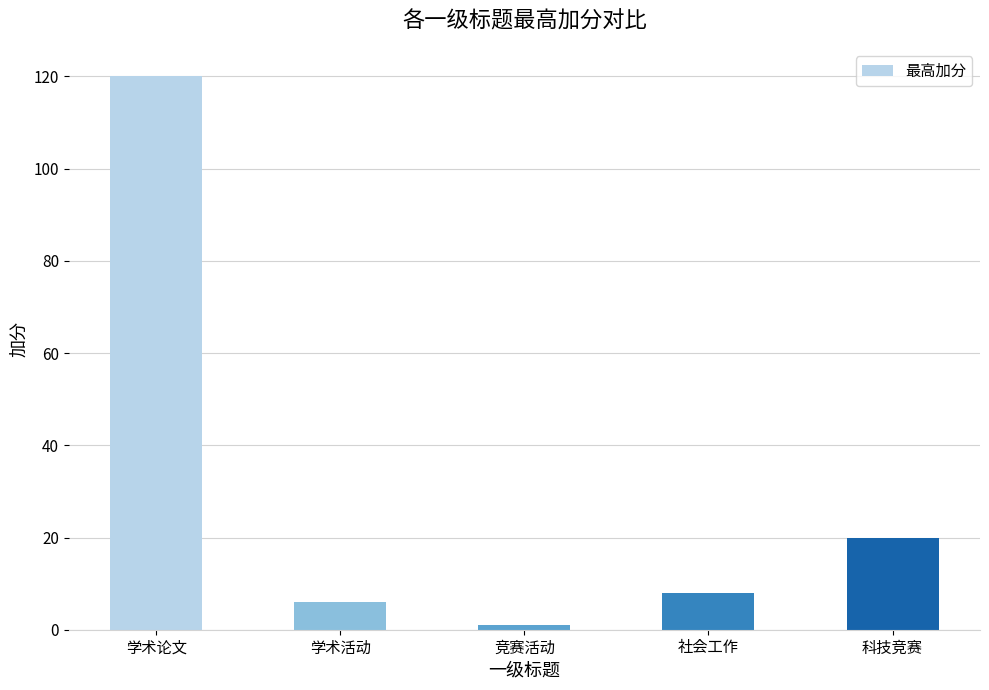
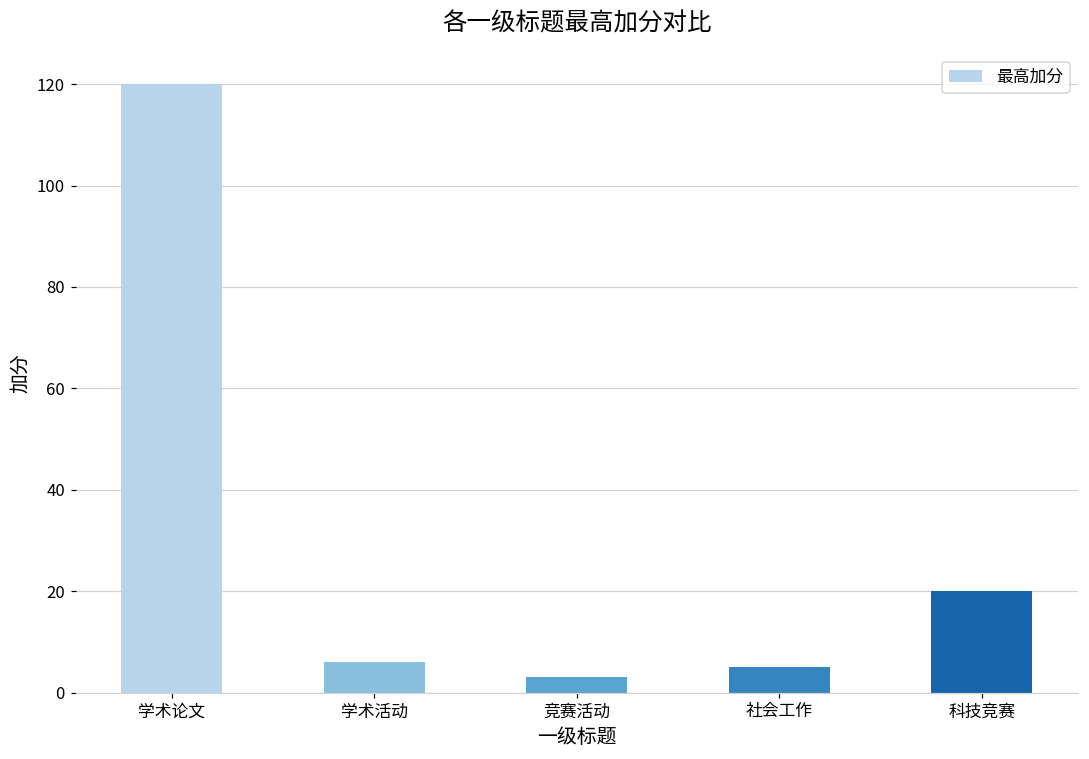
竞赛活动: 1 -> 3
社会工作: 8 -> 5
